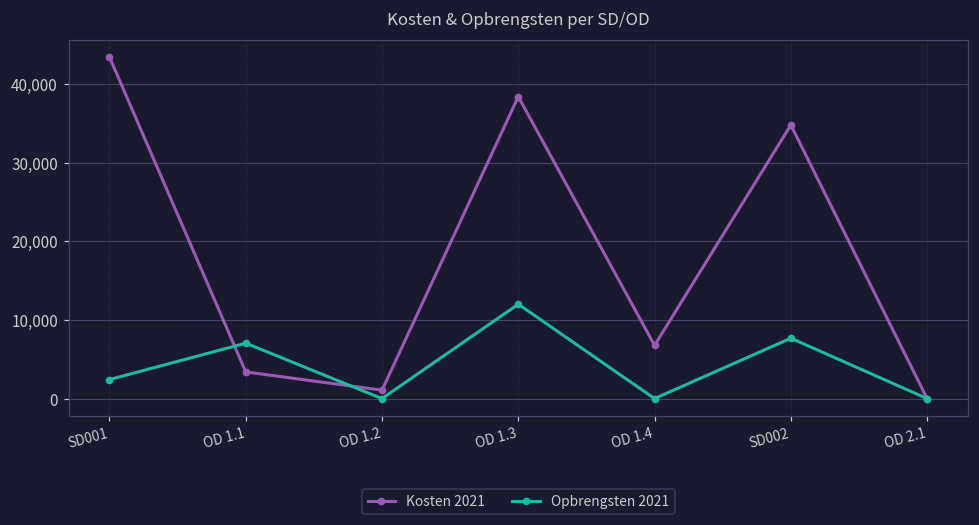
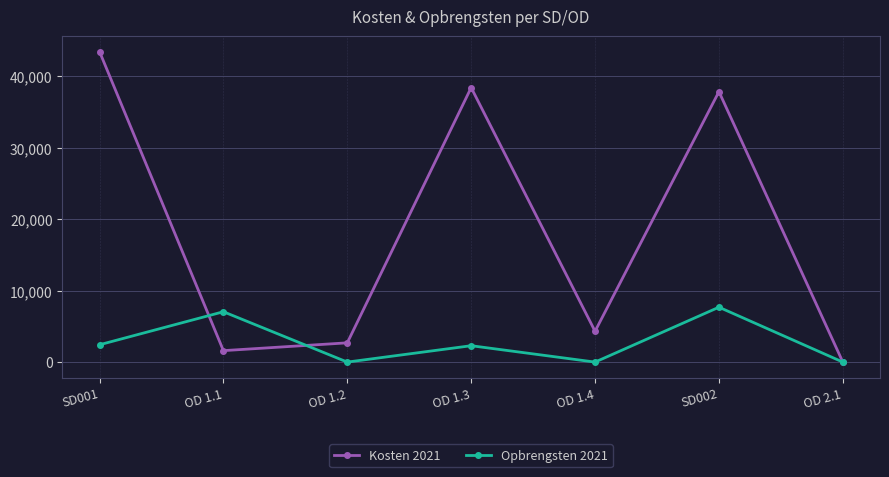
Kosten 2021, OD 1.1: 3,000 -> 2,000
Kosten 2021, OD 1.2: 1,000 -> 3,000
Opbrengsten 2021, OD 1.3: 12,000 -> 2,000
Kosten 2021, OD 1.4: 7,000 -> 4,000
Kosten 2021, SD002: 35,000 -> 38,000
